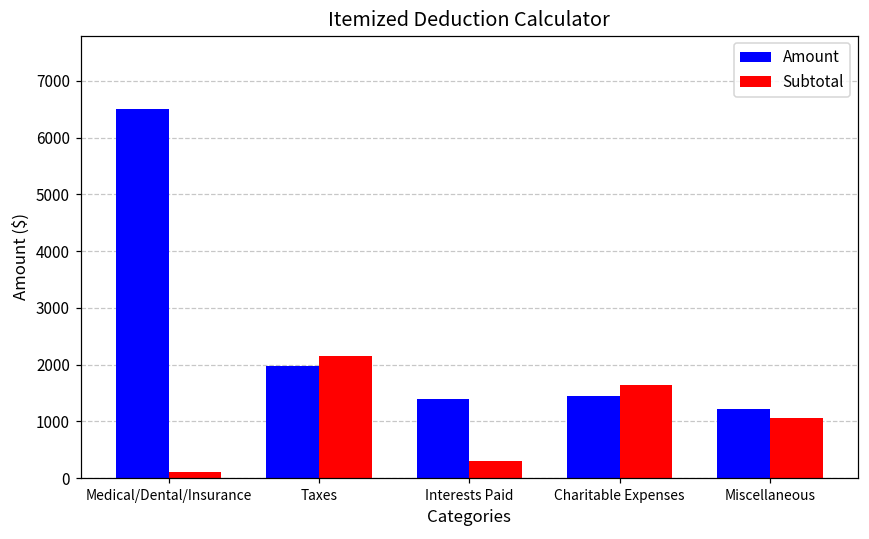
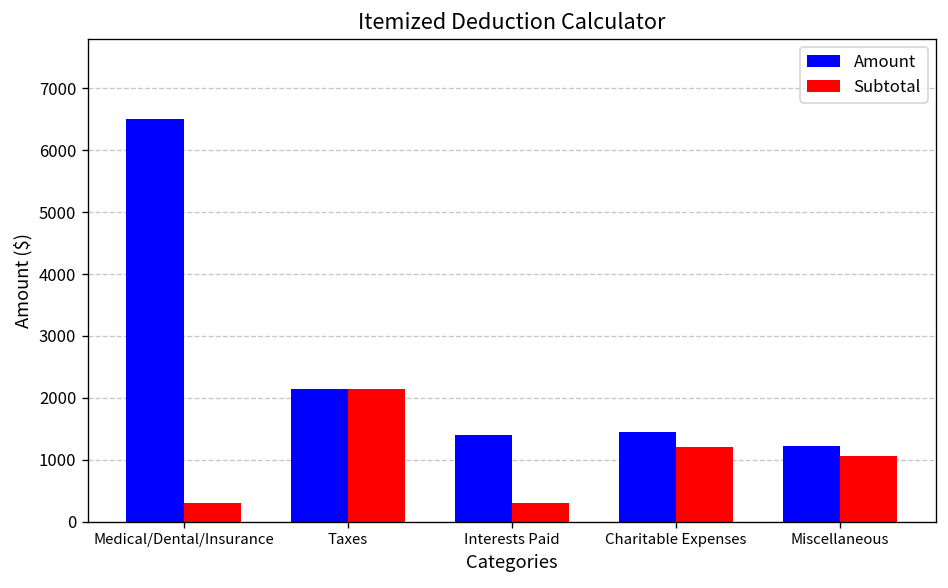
Subtotal, Medical/Dental/Insurance: 100 -> 300
Amount, Taxes: 2000 -> 2200
Subtotal, Charitable Expenses: 1600 -> 1200
